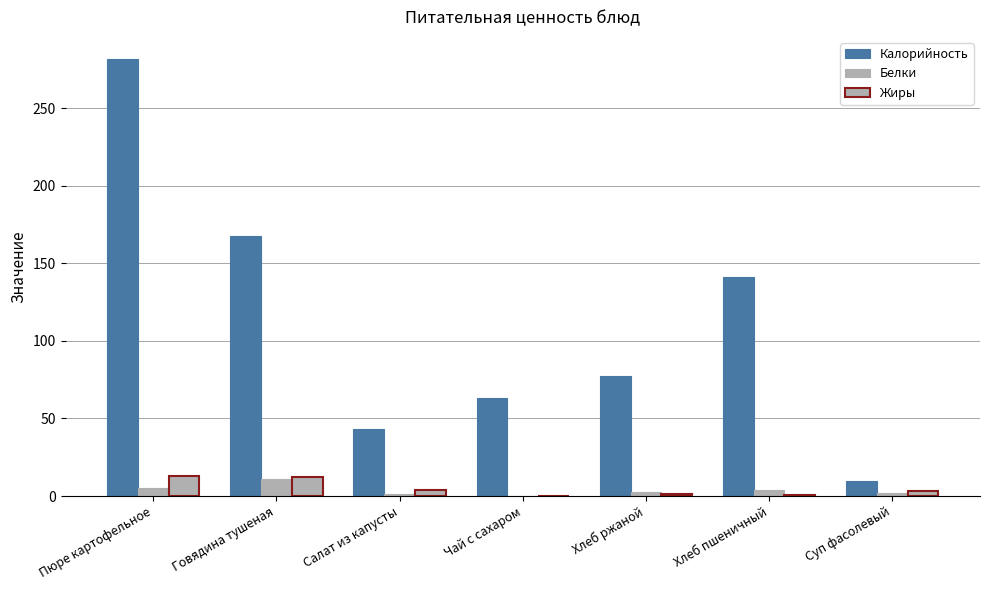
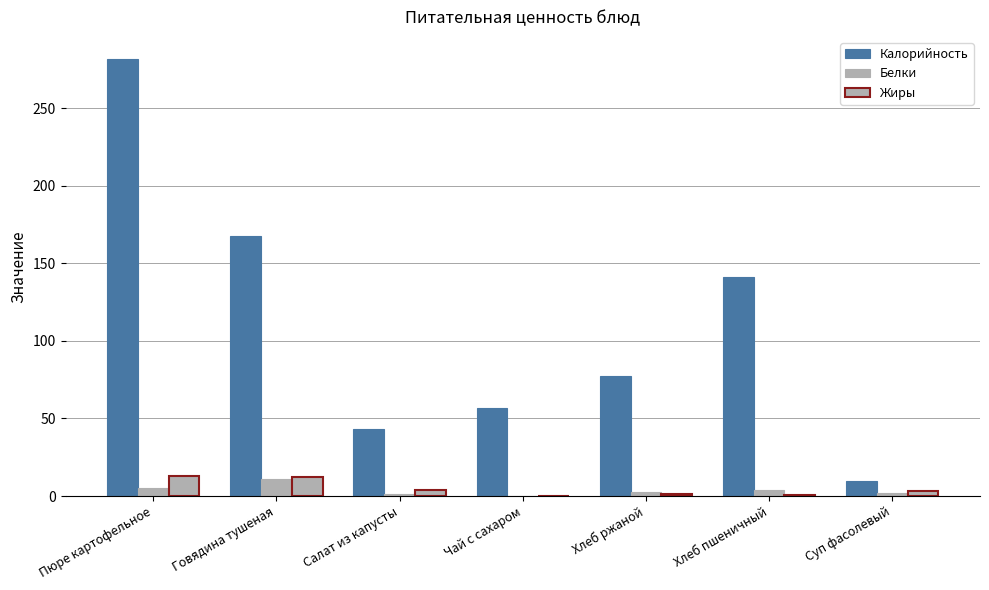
Калорийность, Чай с сахаром: 63 -> 57
